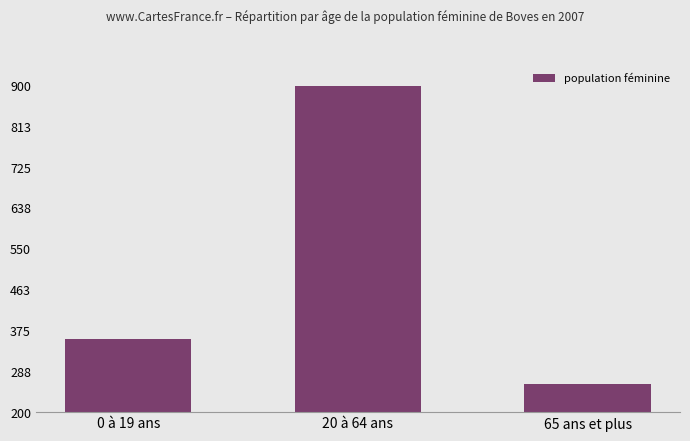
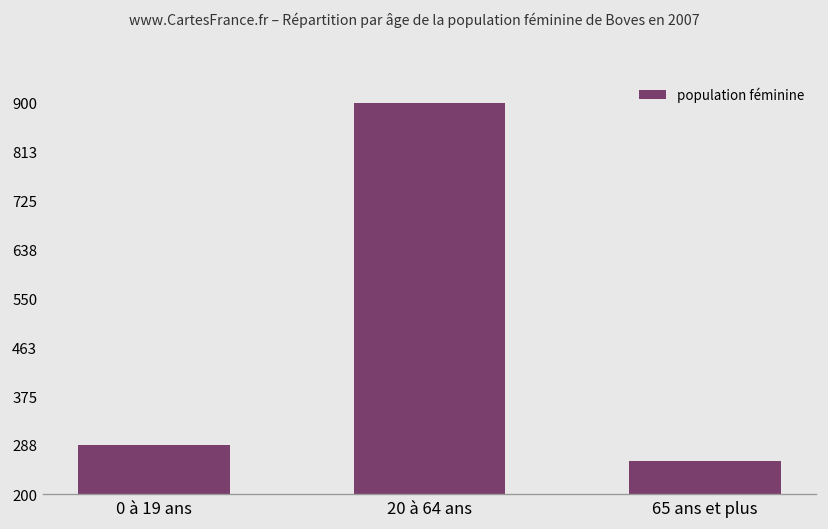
0 à 19 ans: 360 -> 290
